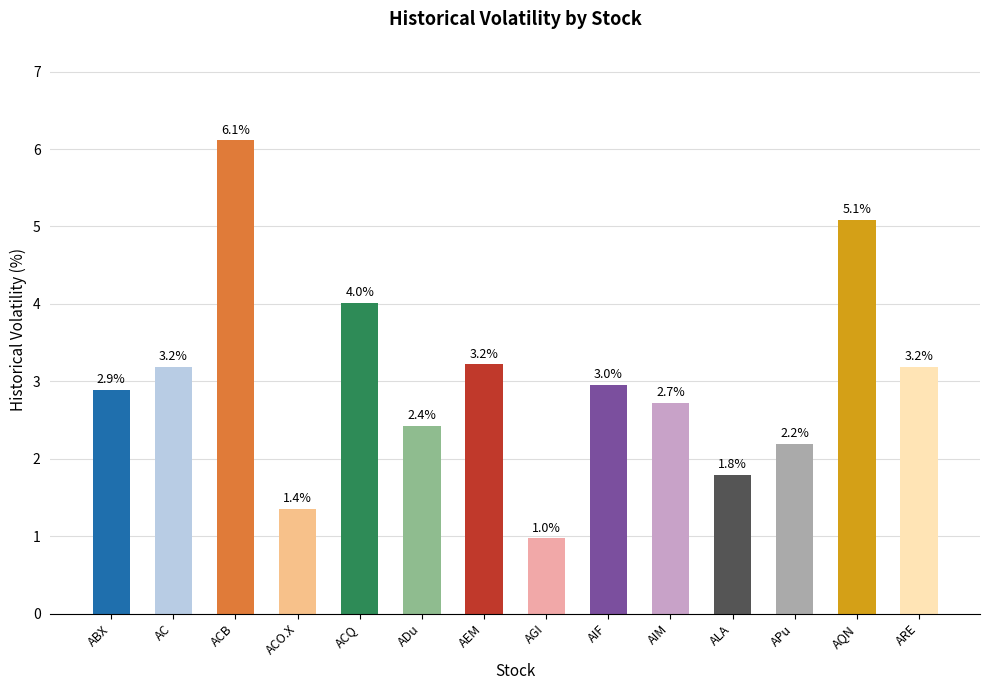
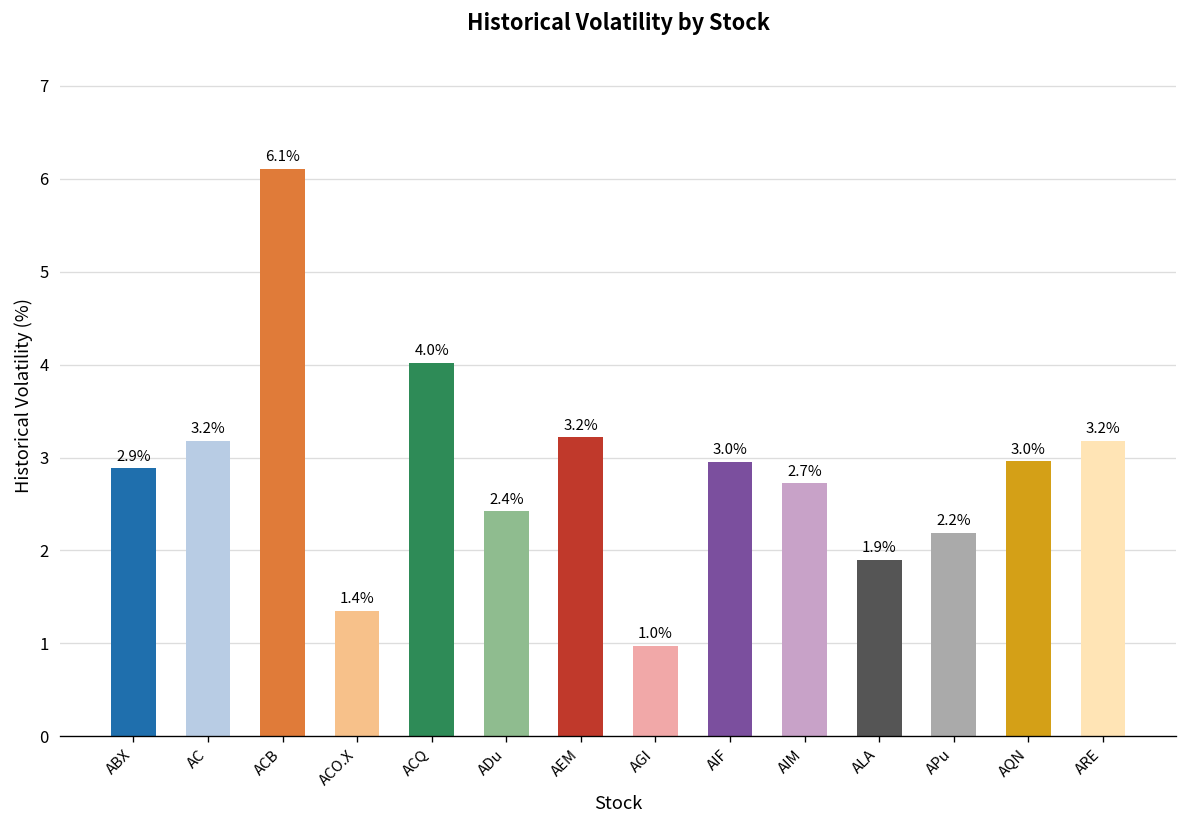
ALA: 1.8% -> 1.9%
AQN: 5.1% -> 3.0%
